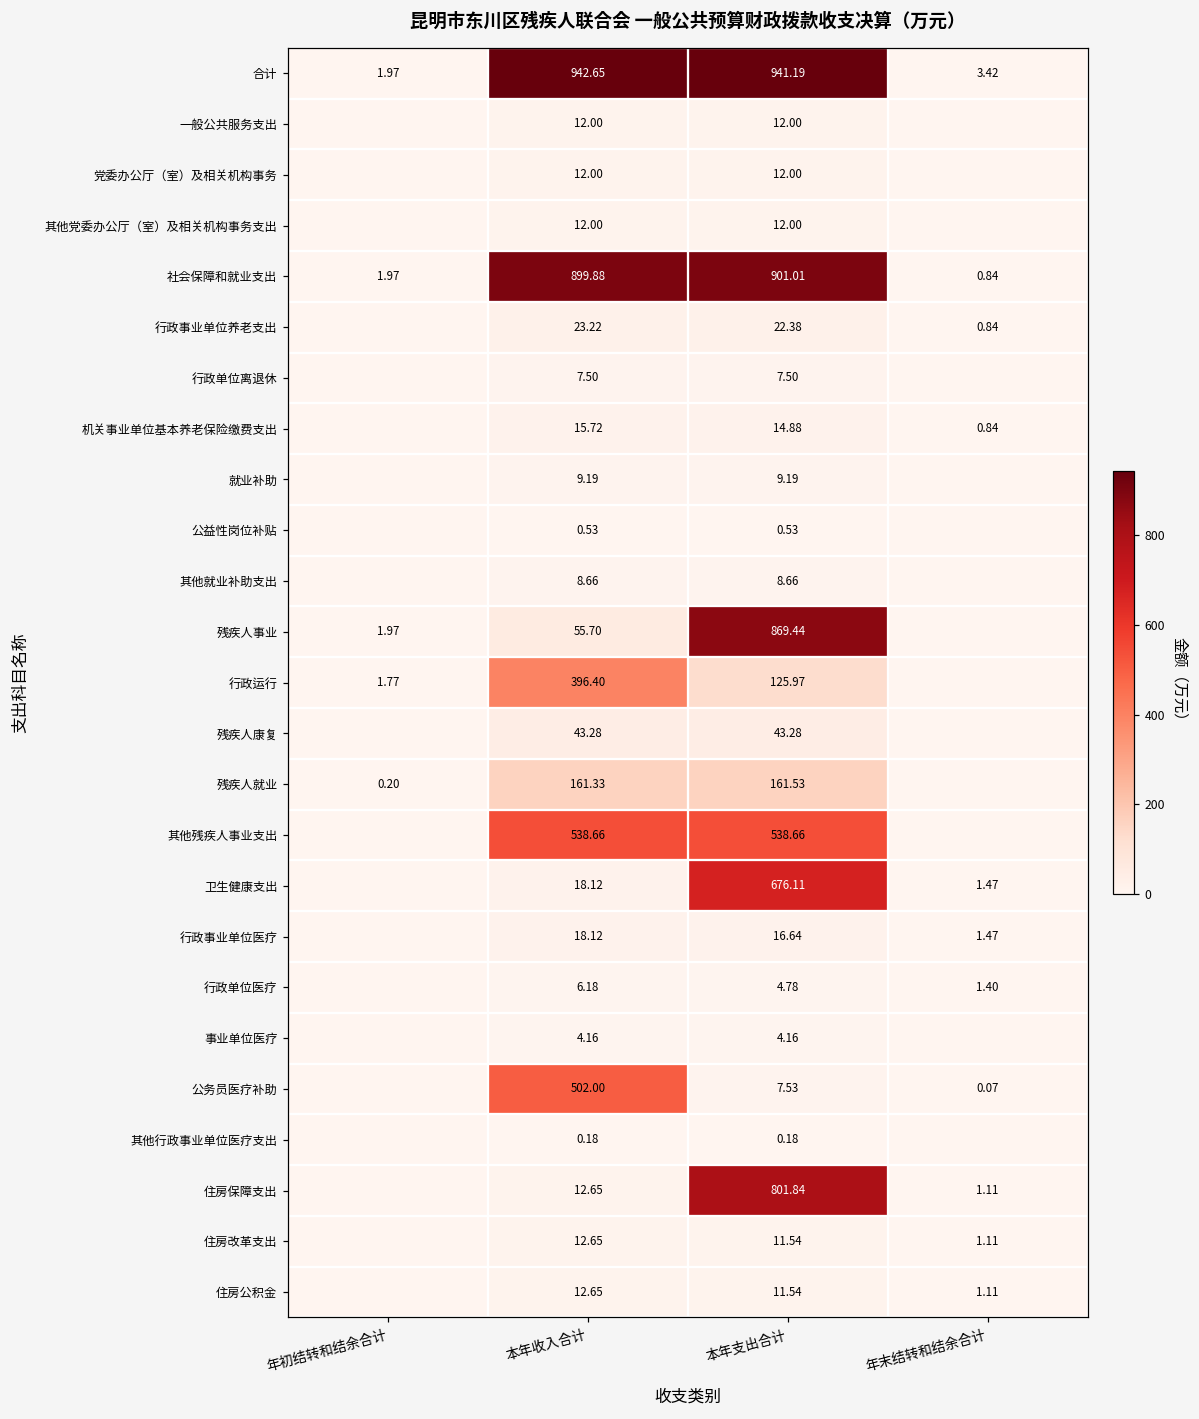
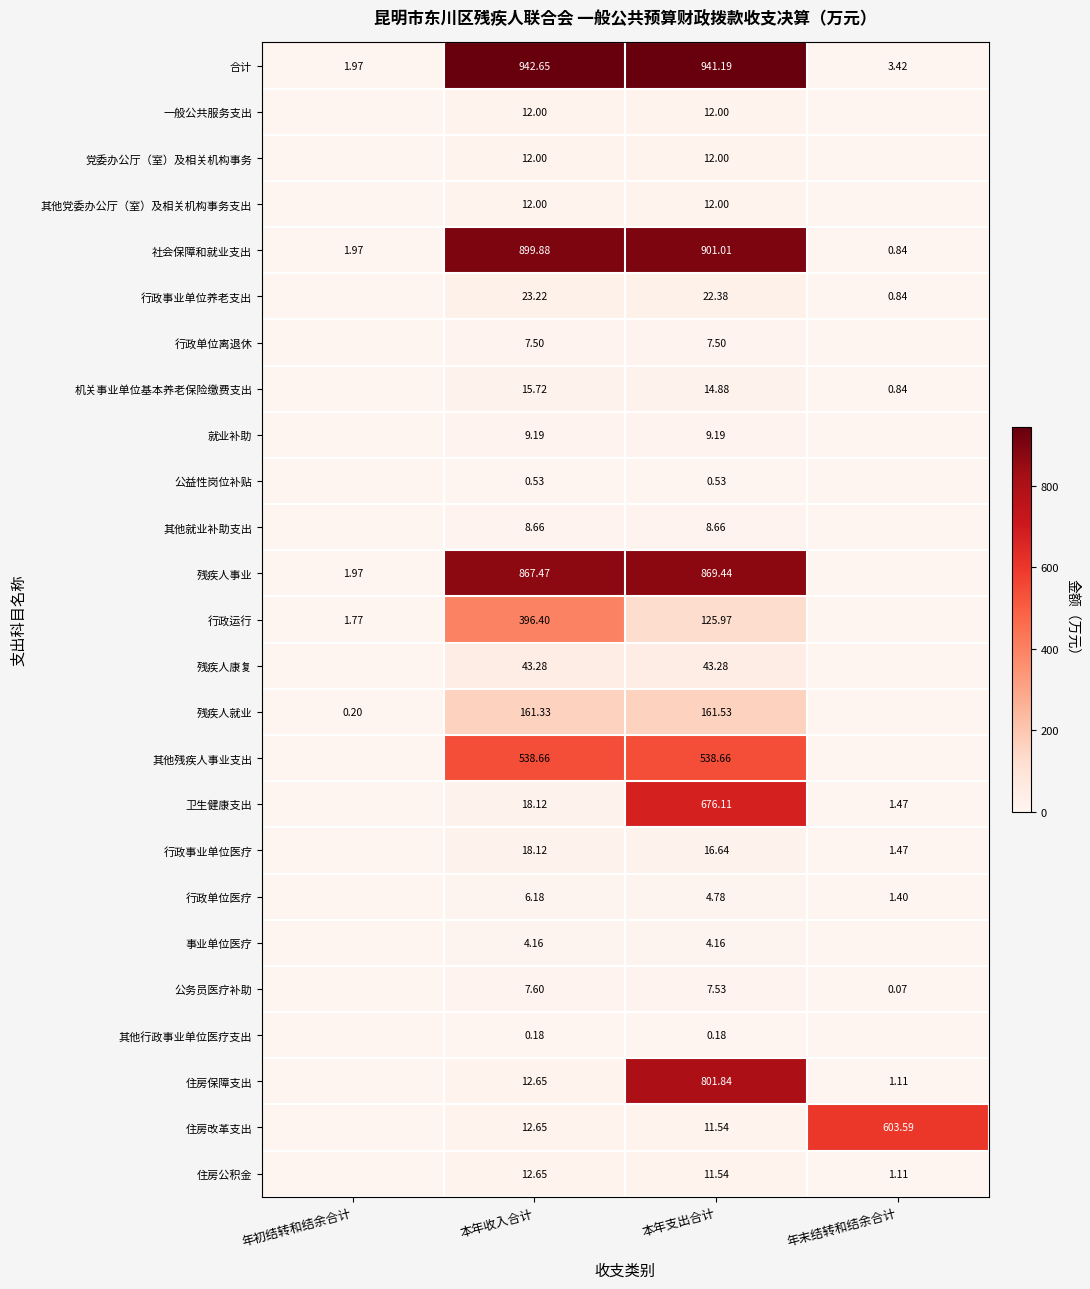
残疾人事业, 本年收入合计: 55.70 -> 867.47
公务员医疗补助, 本年收入合计: 502.00 -> 7.60
住房改革支出, 年末结转和结余合计: 1.11 -> 603.59
